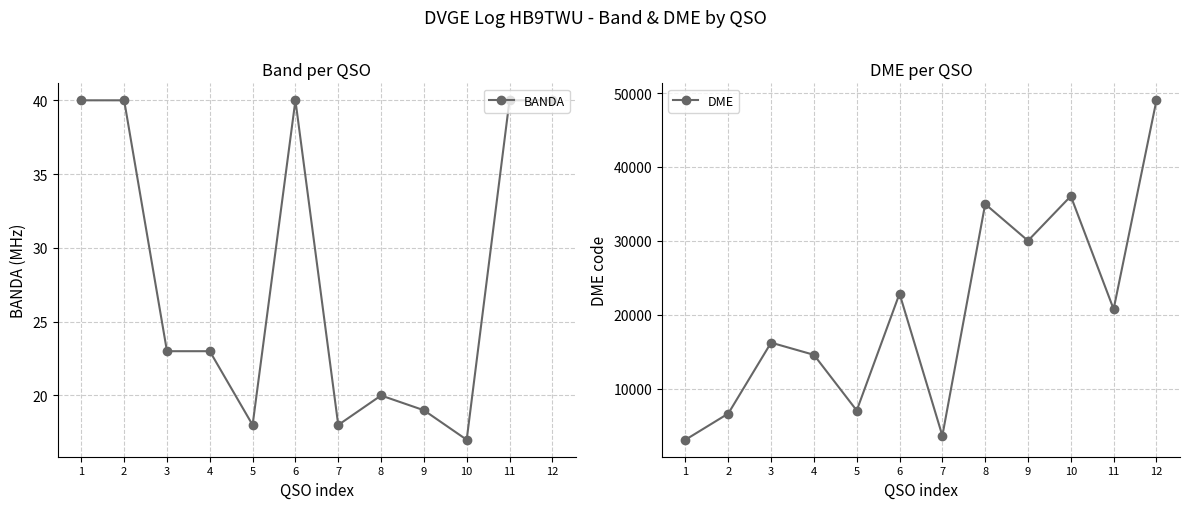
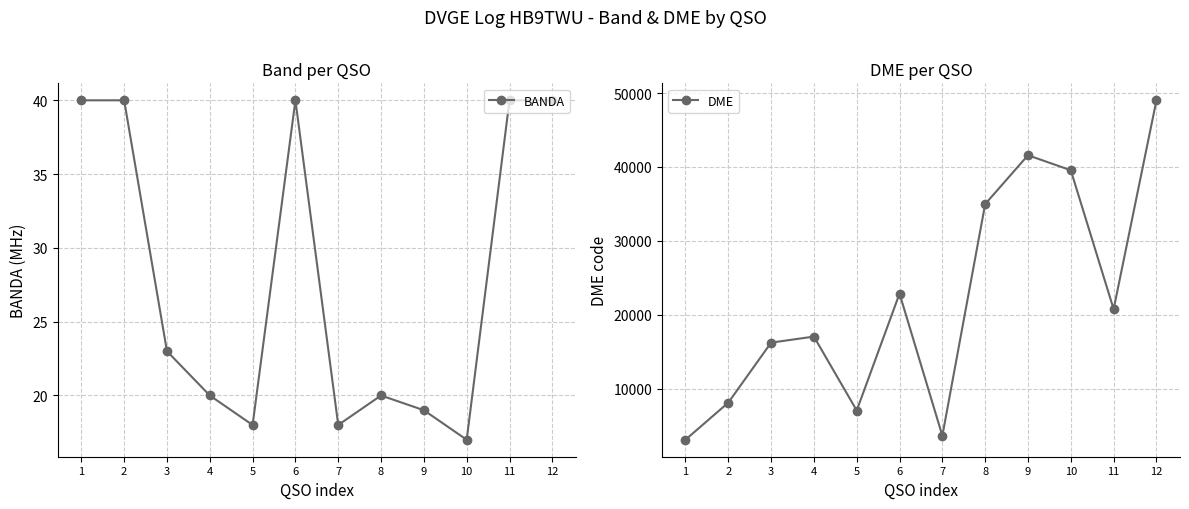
Band per QSO, 4: 23 -> 20
DME per QSO, 2: 7000 -> 8000
DME per QSO, 4: 15000 -> 17000
DME per QSO, 9: 30000 -> 42000
DME per QSO, 10: 36000 -> 40000
